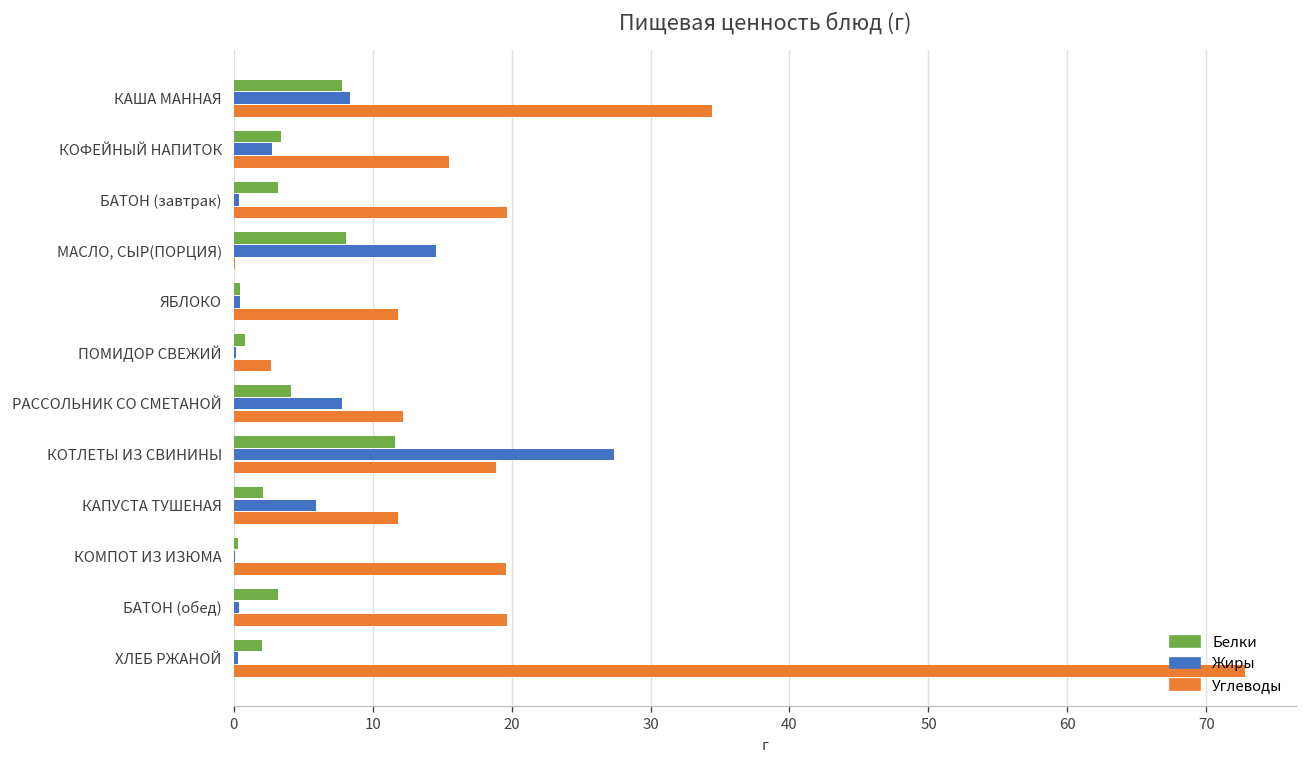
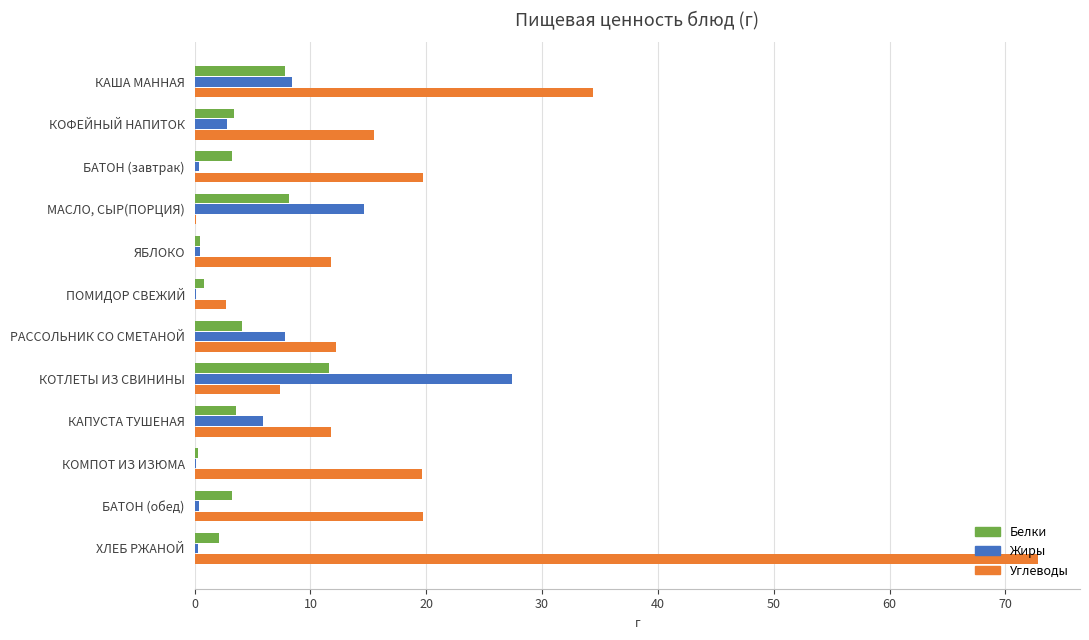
Углеводы, КОТЛЕТЫ ИЗ СВИНИНЫ: 18.9 -> 7.4
Белки, КАПУСТА ТУШЕНАЯ: 2.1 -> 3.6
